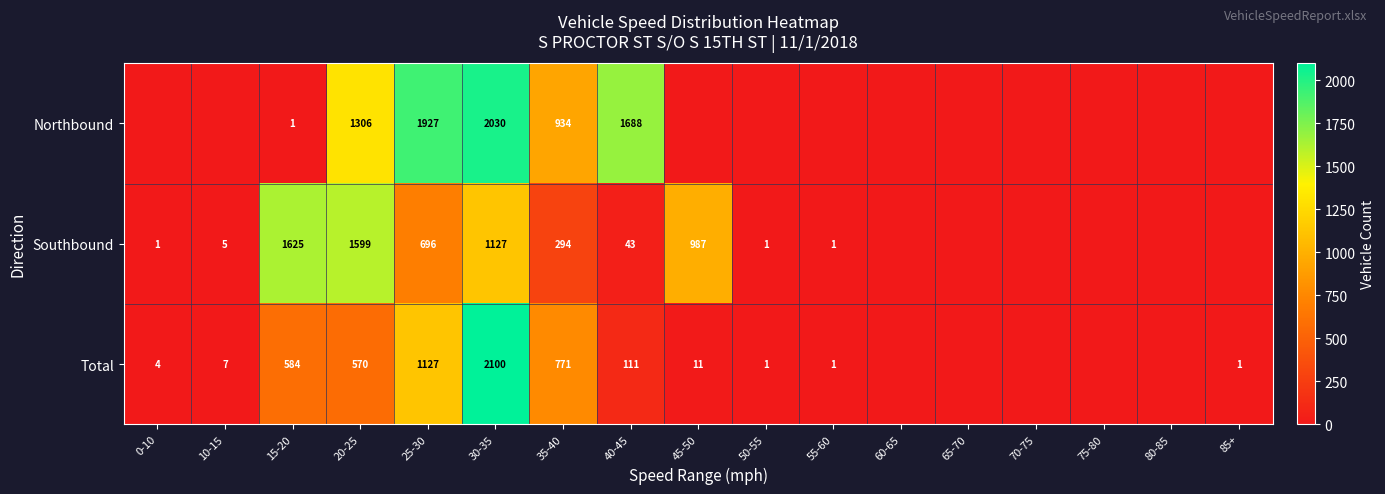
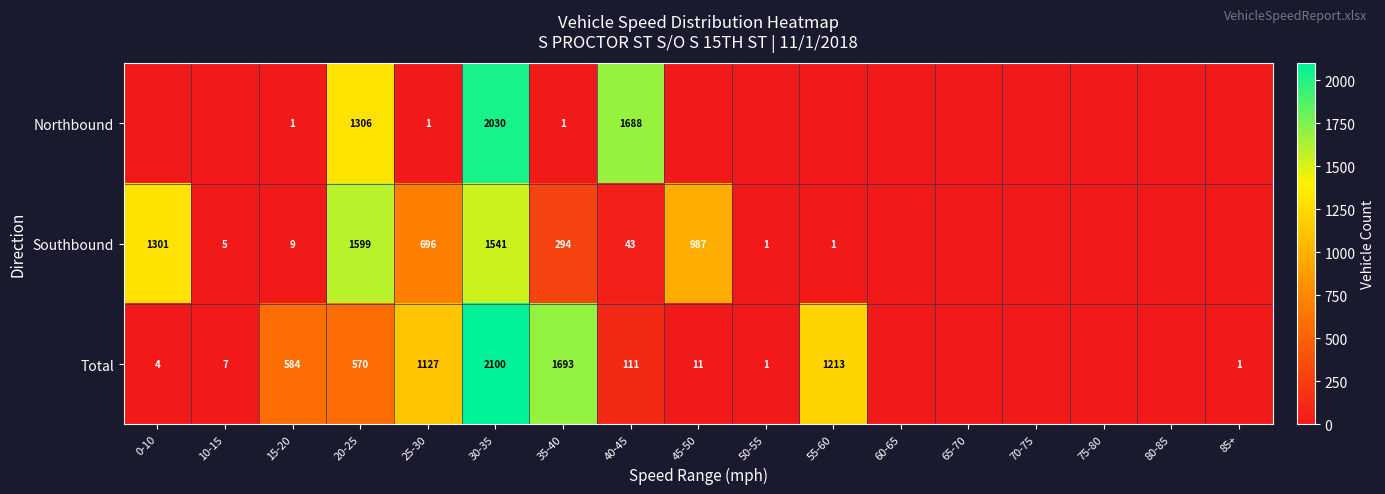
Northbound, 25-30: 1927 -> 1
Northbound, 35-40: 934 -> 1
Southbound, 0-10: 1 -> 1301
Southbound, 15-20: 1625 -> 9
Southbound, 30-35: 1127 -> 1541
Total, 35-40: 771 -> 1693
Total, 55-60: 1 -> 1213
